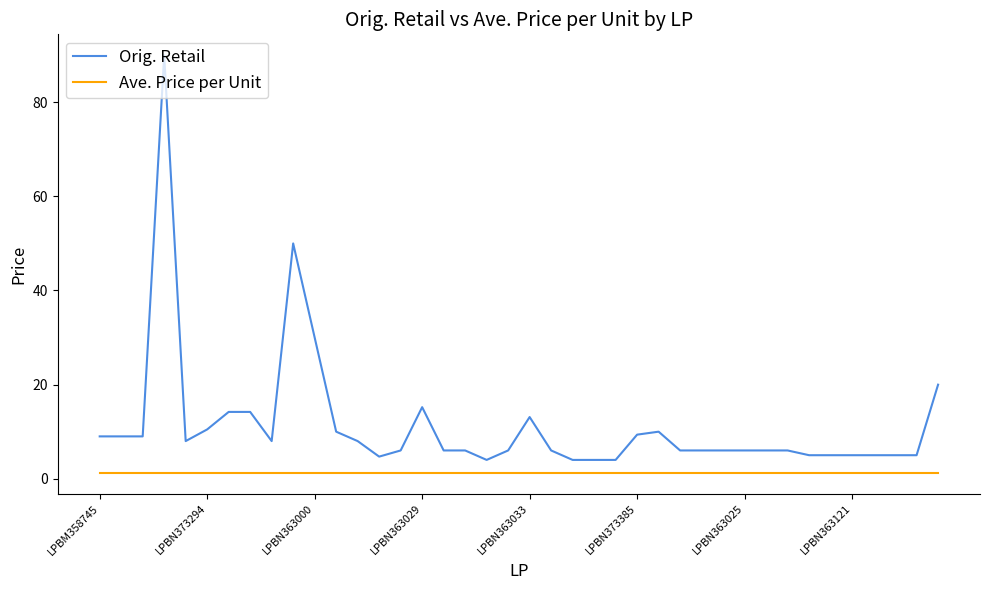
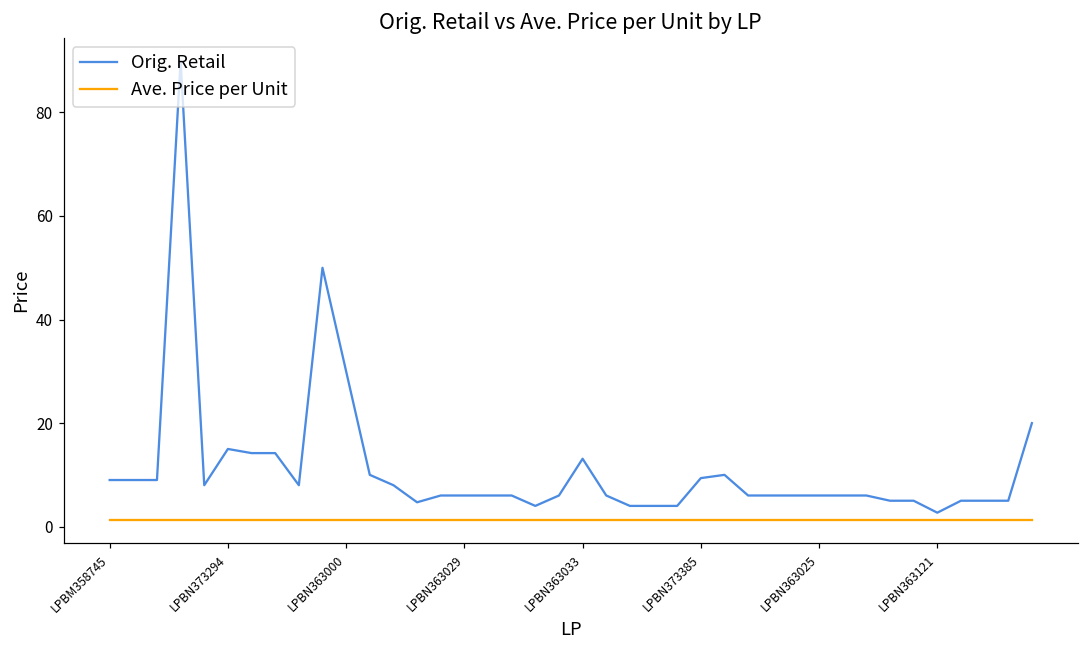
Orig. Retail, LPBN373294: 10 -> 15
Orig. Retail, LPBN363029: 15 -> 6
Orig. Retail, LPBN363121: 5 -> 3
